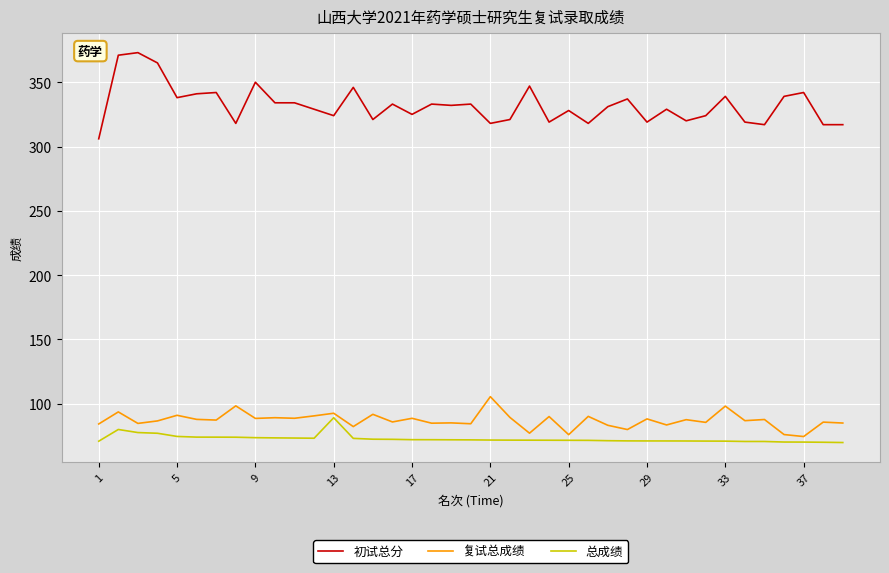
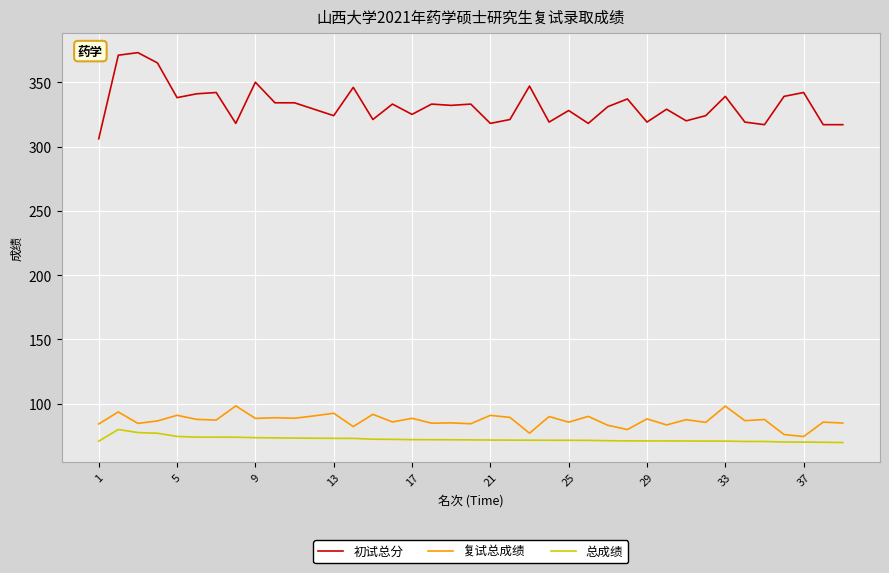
总成绩, 13: 89 -> 73
复试总成绩, 21: 106 -> 91
复试总成绩, 25: 76 -> 86
